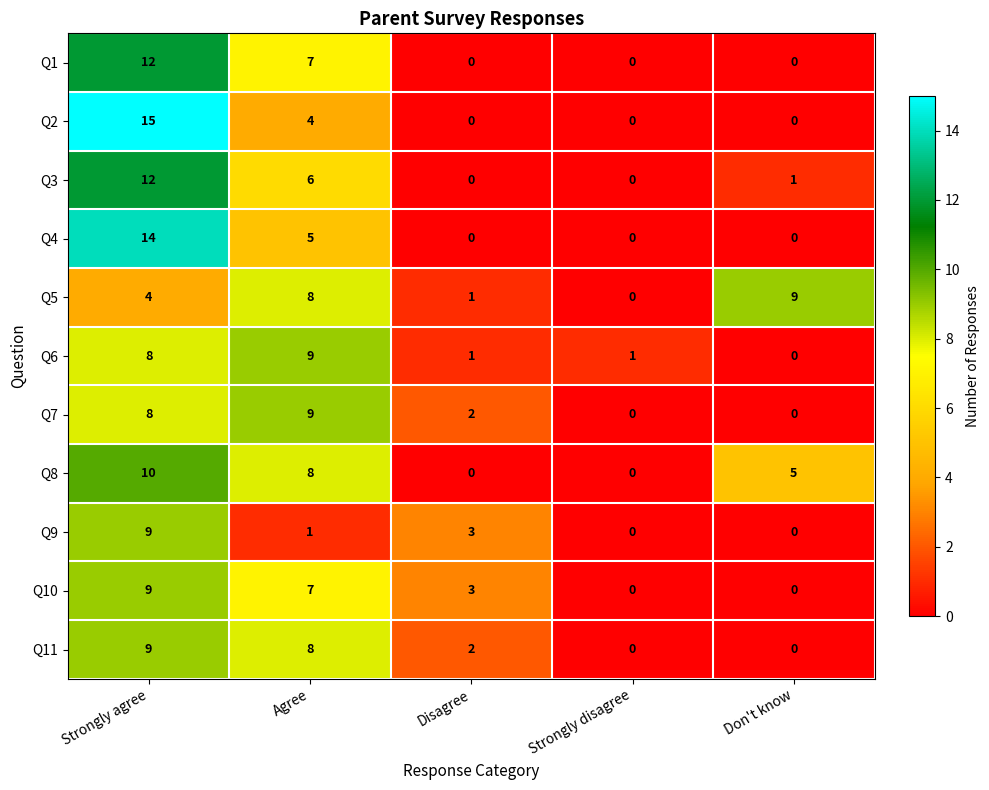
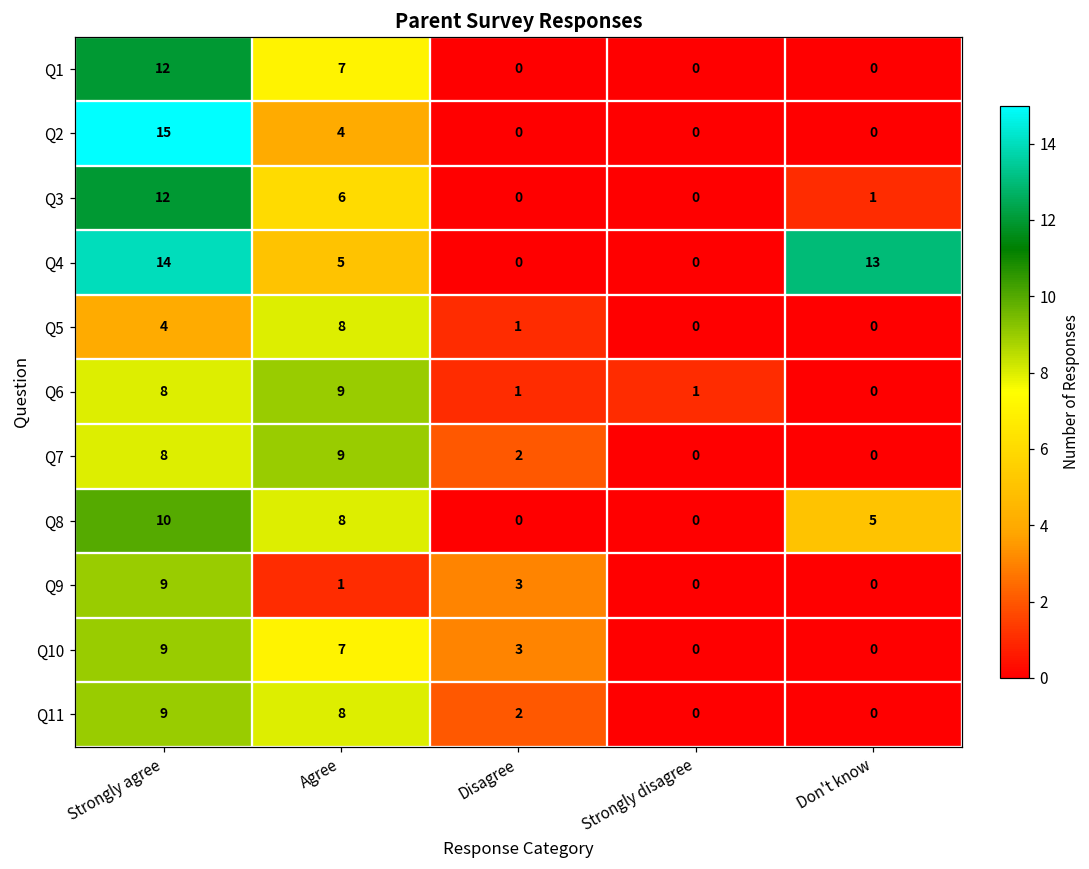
Q4, Don't know: 0 -> 13
Q5, Don't know: 9 -> 0
